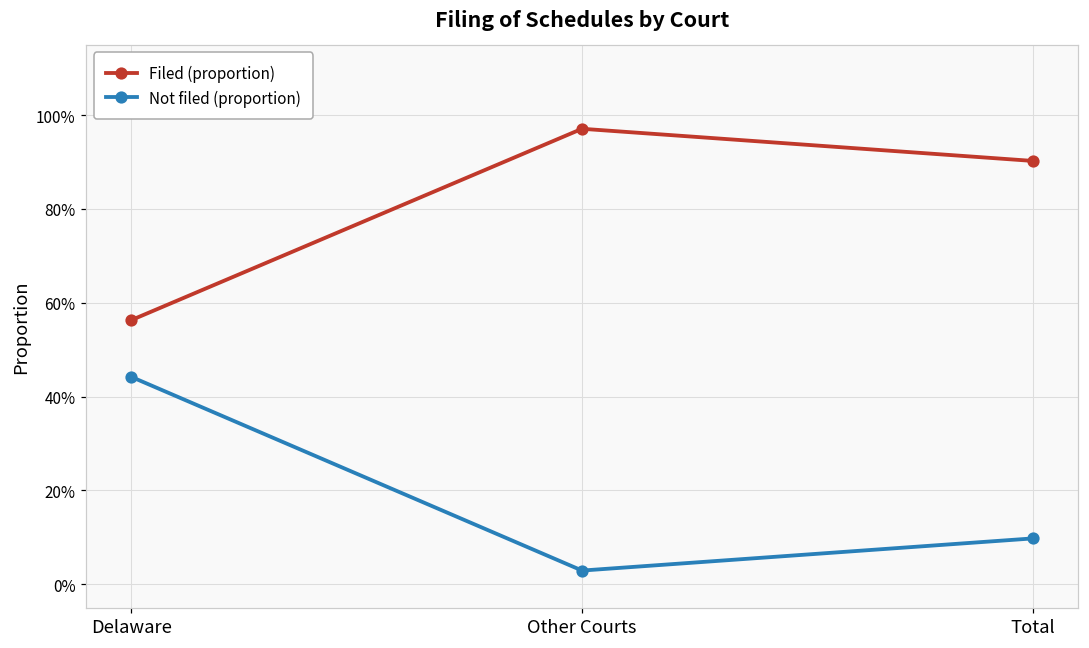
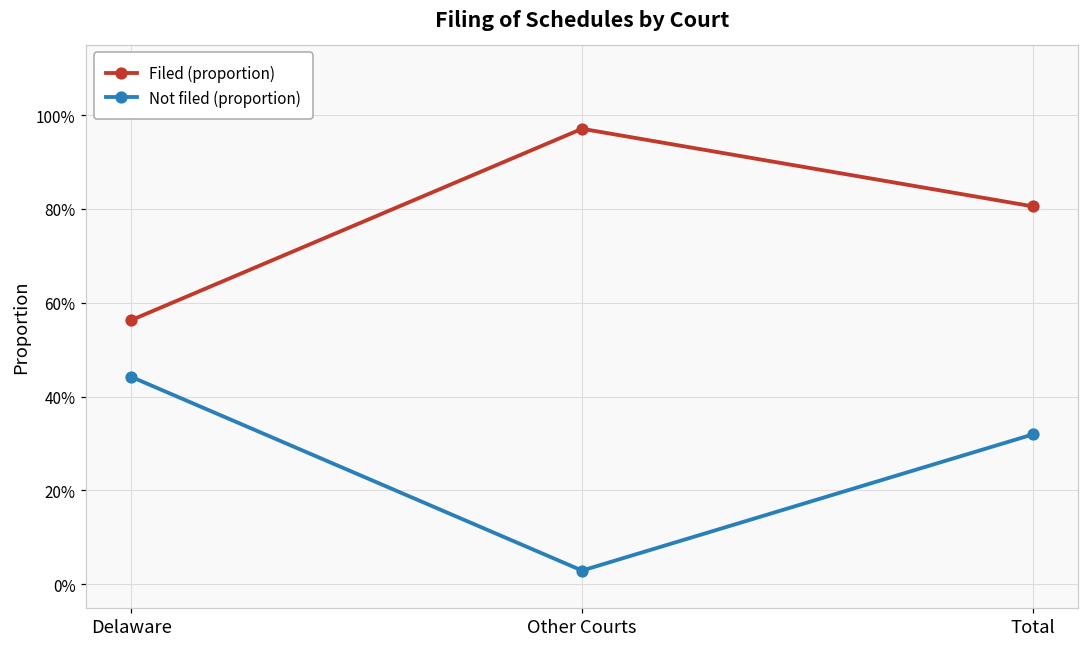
Filed (proportion), Total: 90% -> 81%
Not filed (proportion), Total: 10% -> 32%
